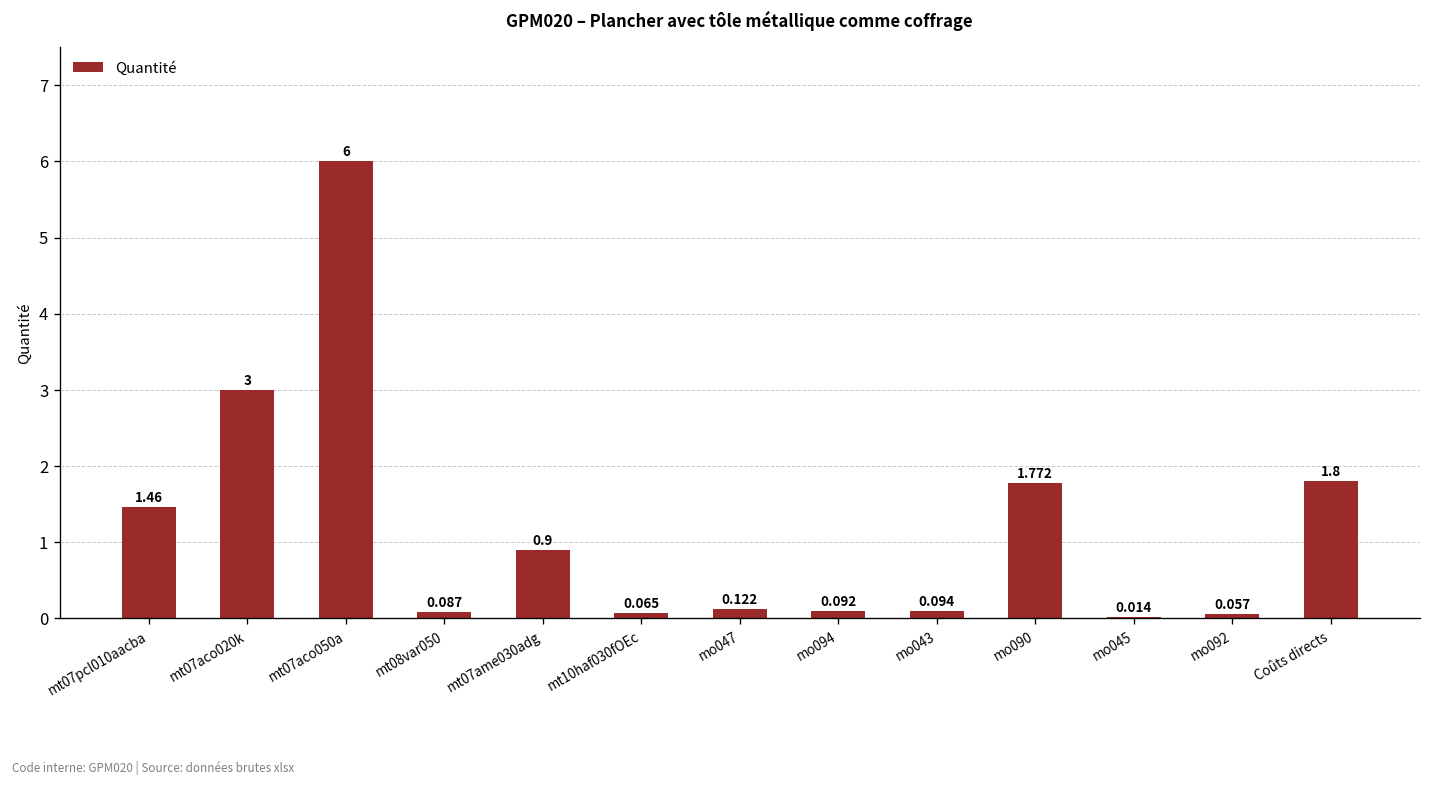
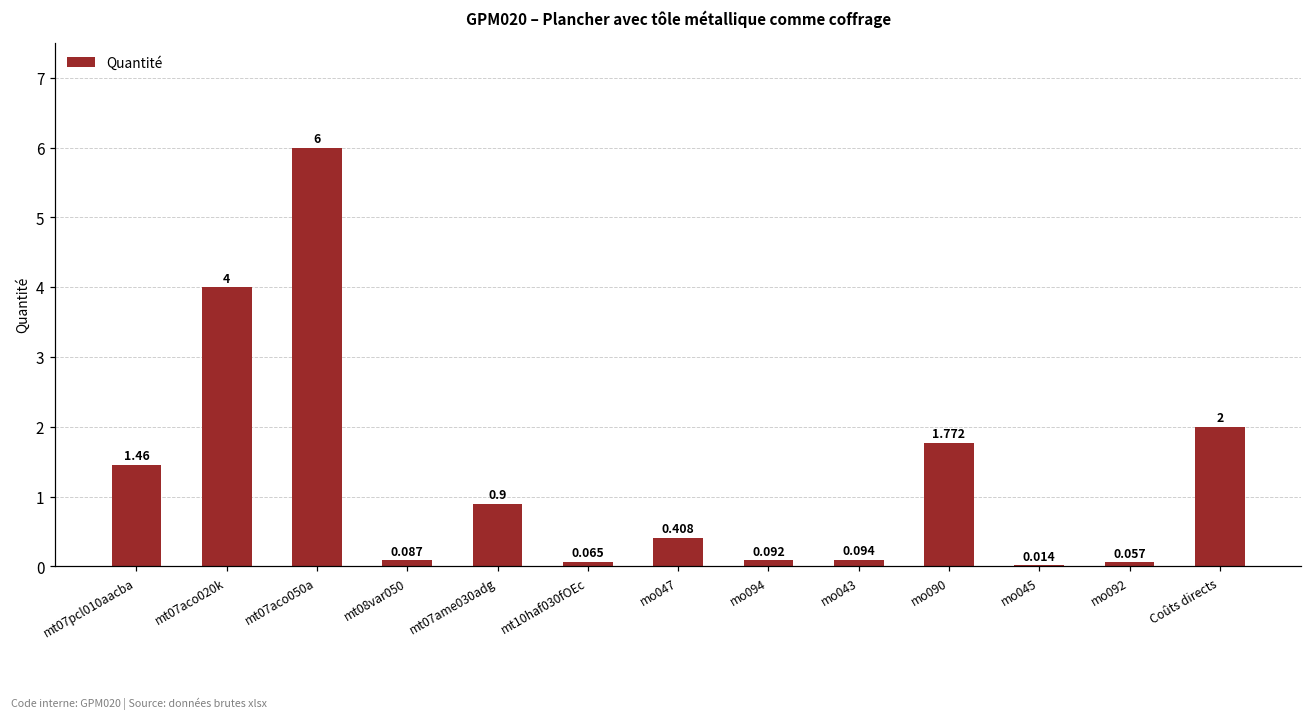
mt07aco020k: 3 -> 4
mo047: 0.122 -> 0.408
Coûts directs: 1.8 -> 2
